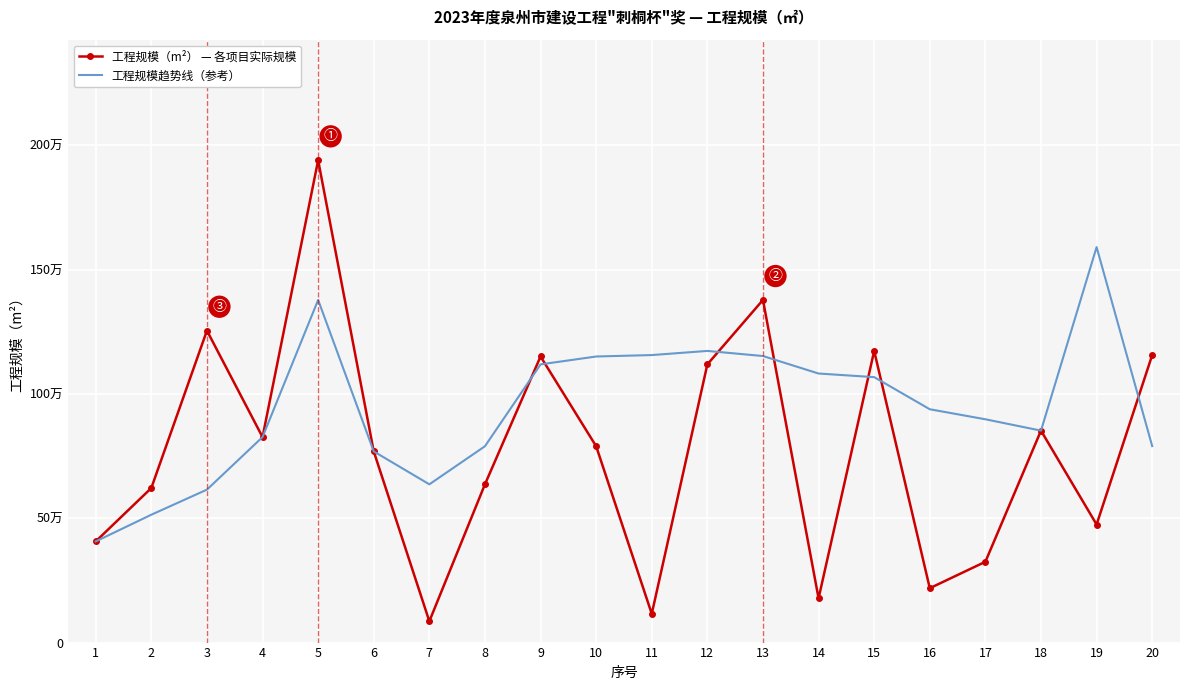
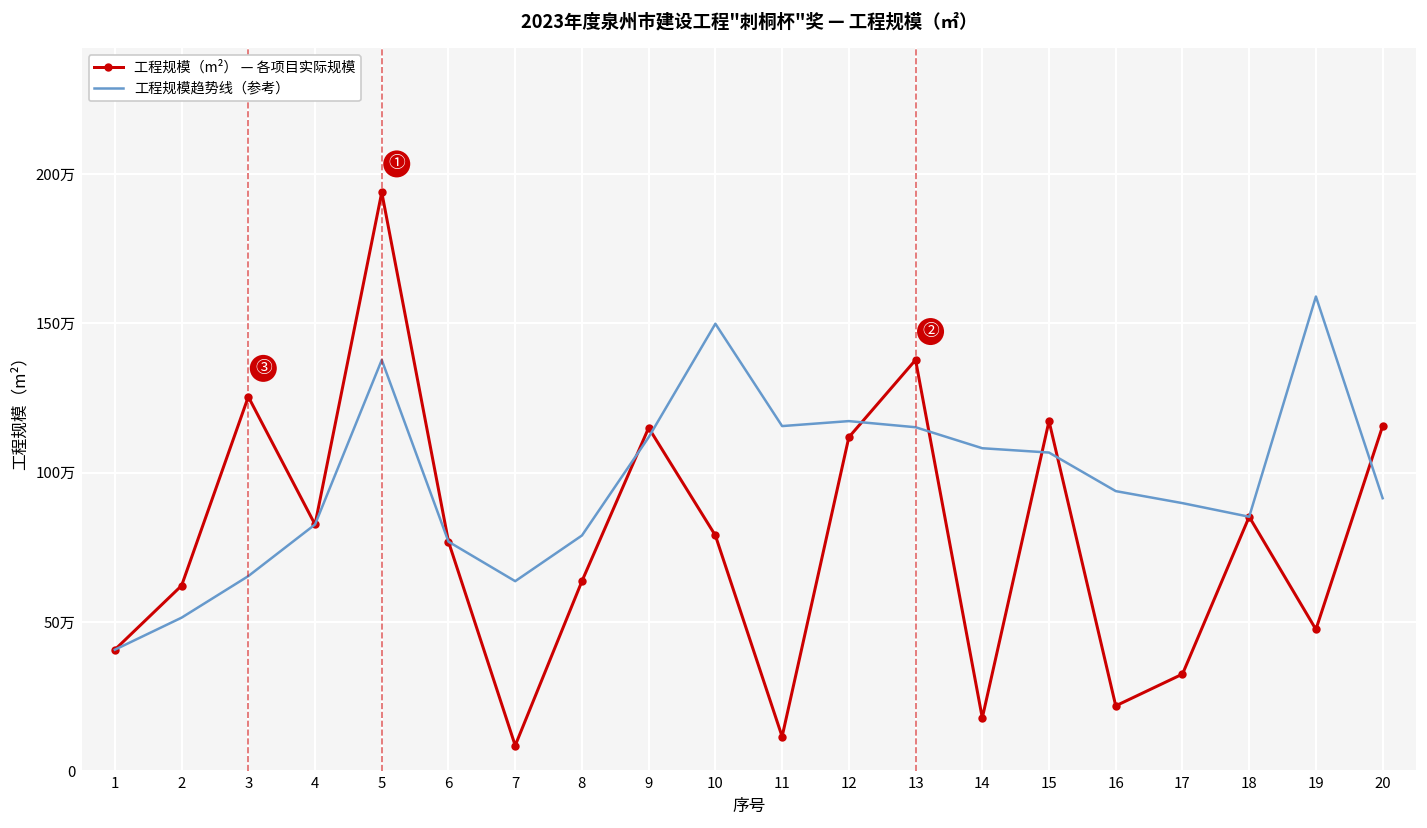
工程规模趋势线（参考）, 3: 62万 -> 65万
工程规模趋势线（参考）, 10: 115万 -> 150万
工程规模趋势线（参考）, 20: 79万 -> 91万
